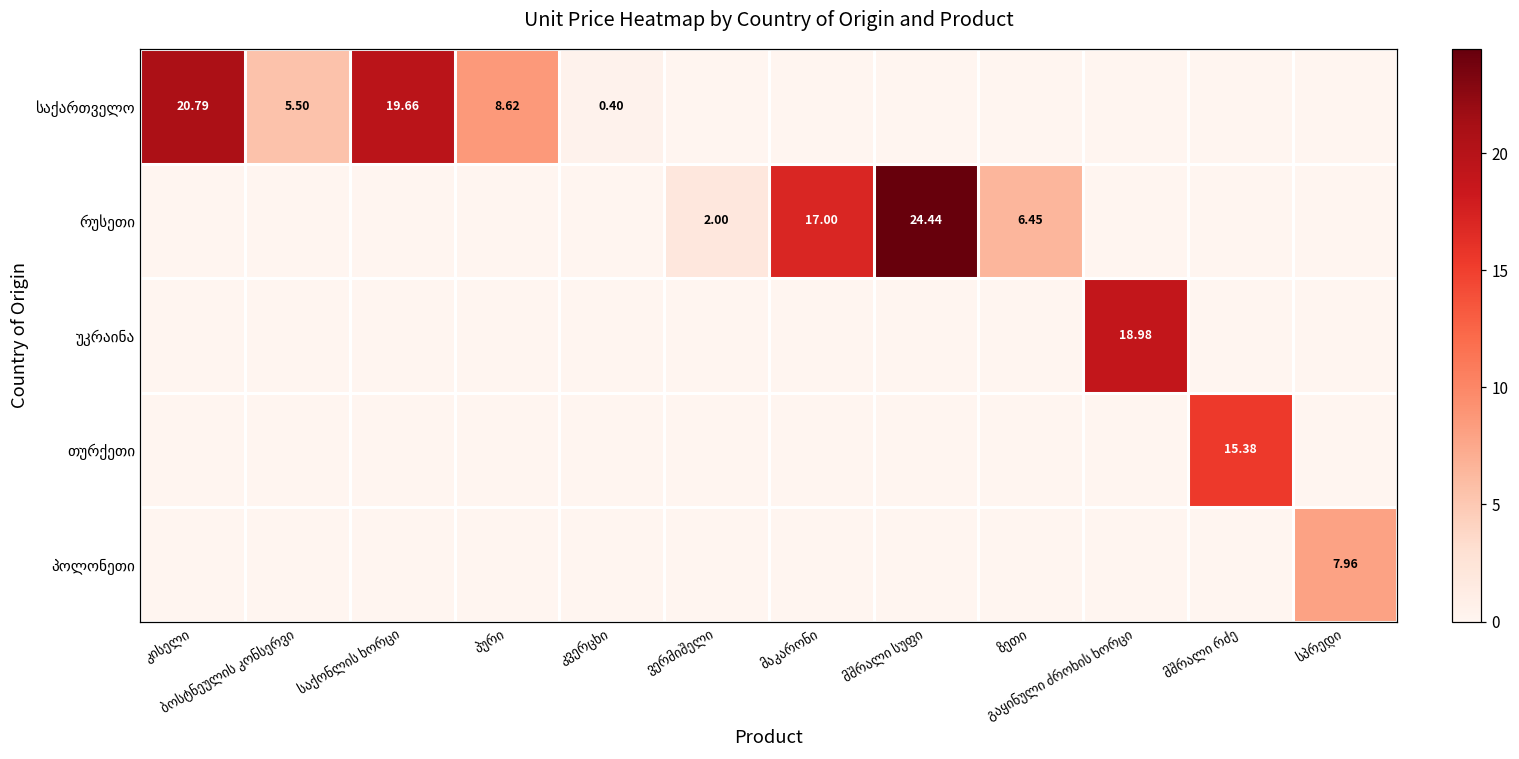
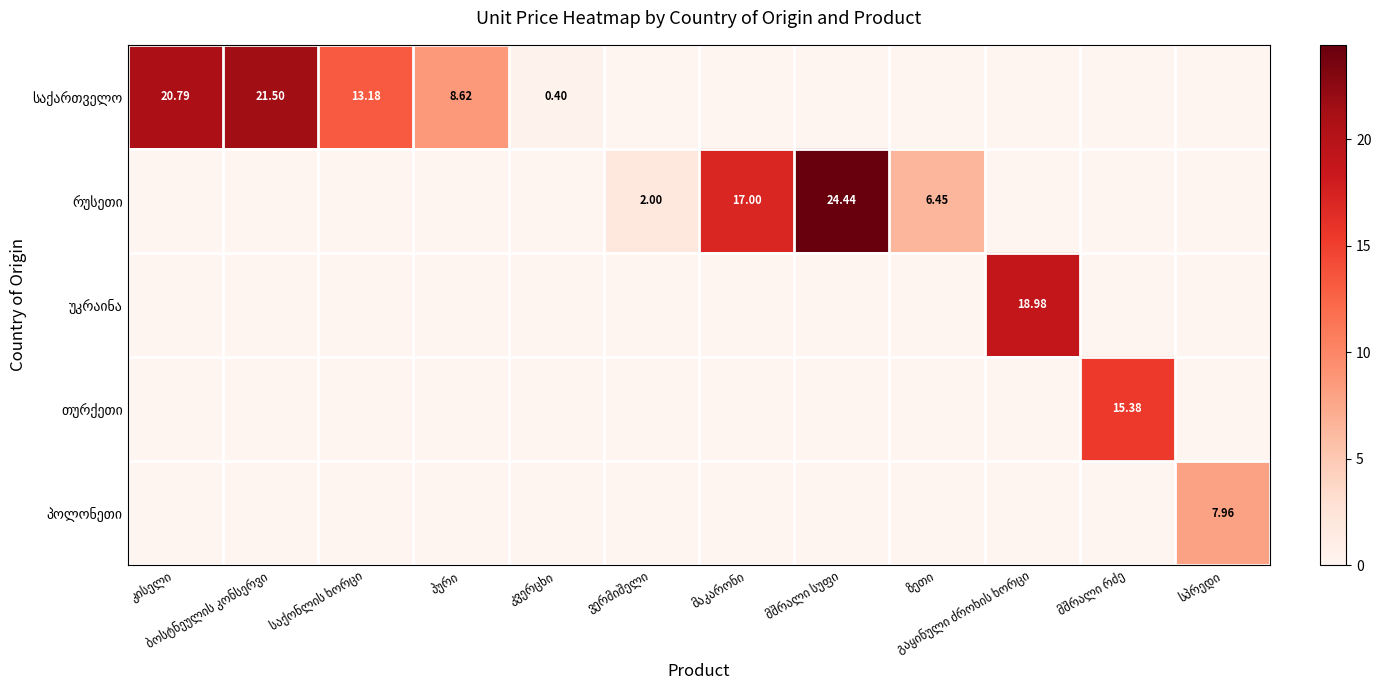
საქართველო, ბოსტნეულის კონსერვი: 5.50 -> 21.50
საქართველო, საქონლის ხორცი: 19.66 -> 13.18
